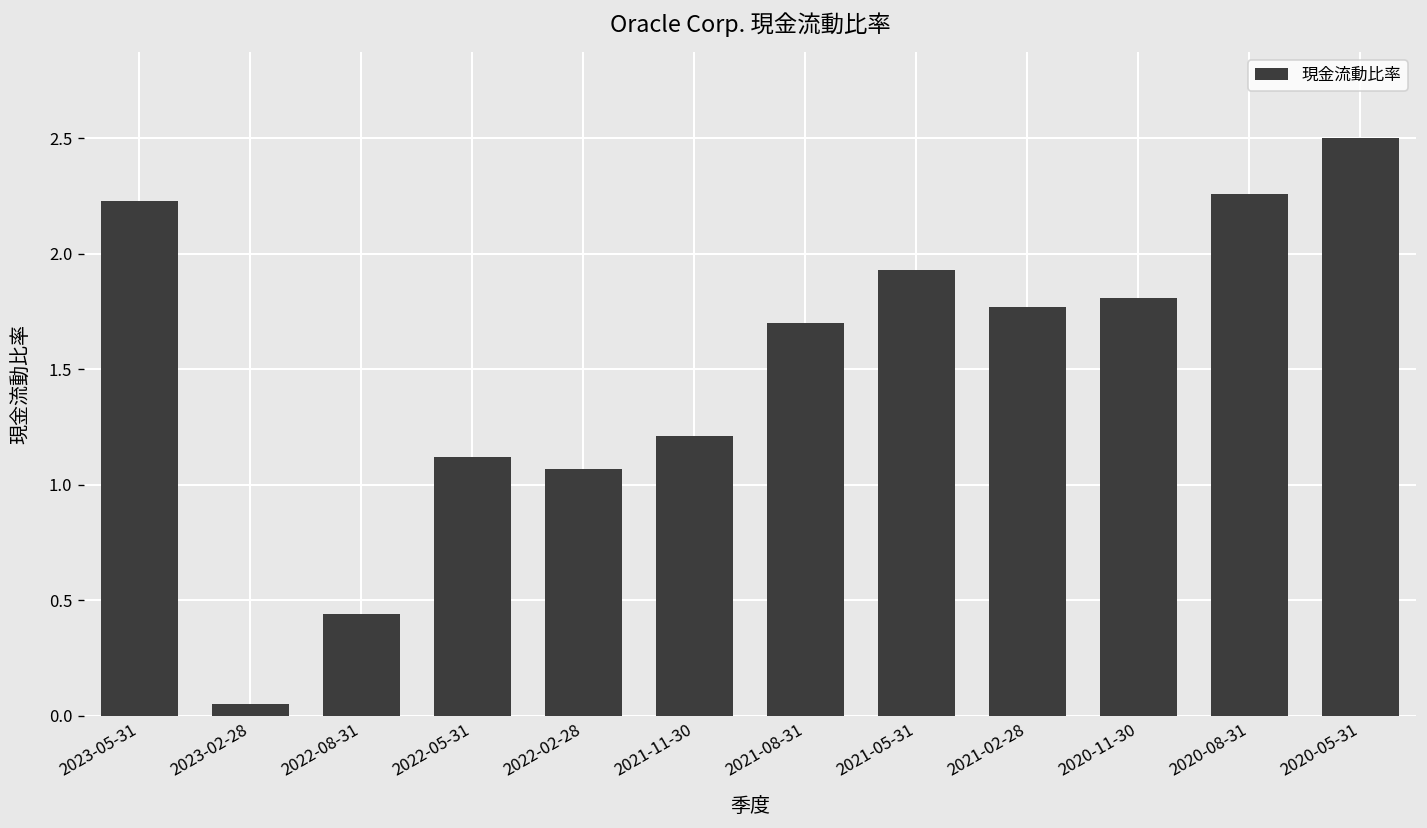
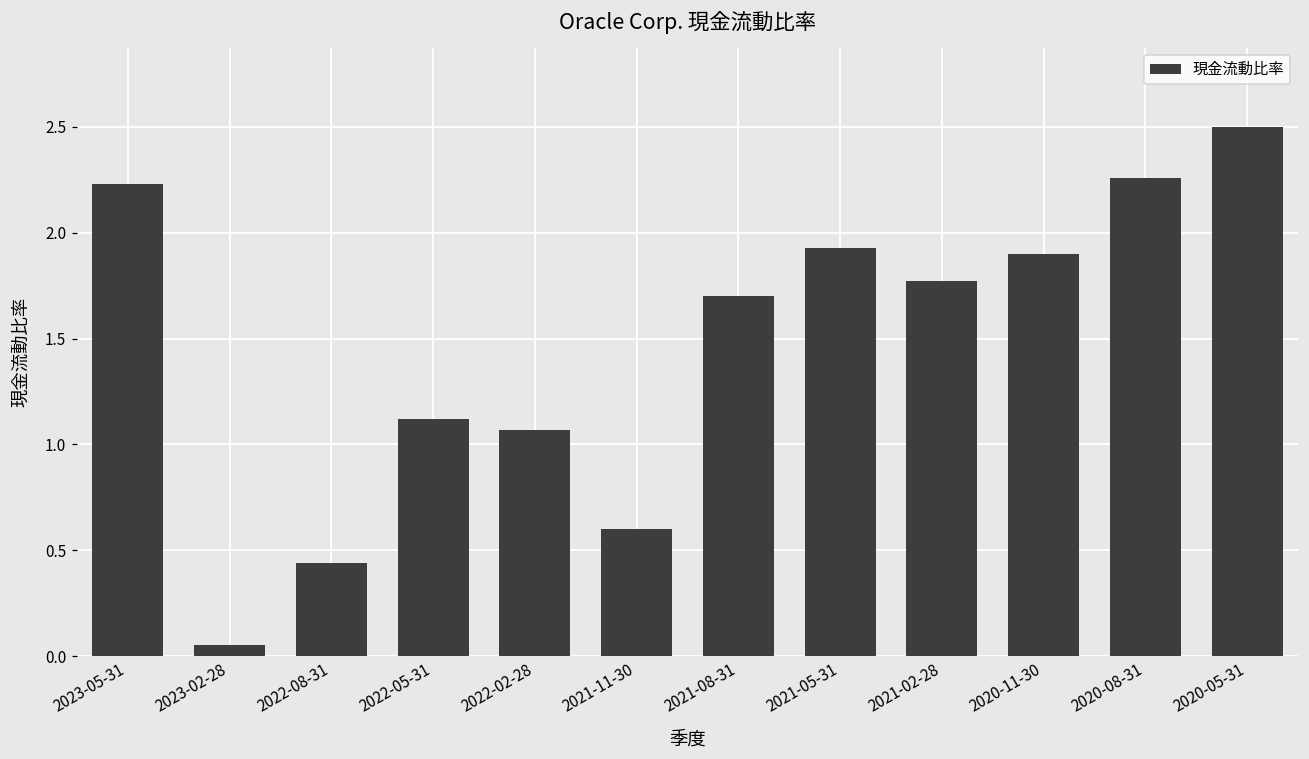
2021-11-30: 1.21 -> 0.60
2020-11-30: 1.81 -> 1.90
